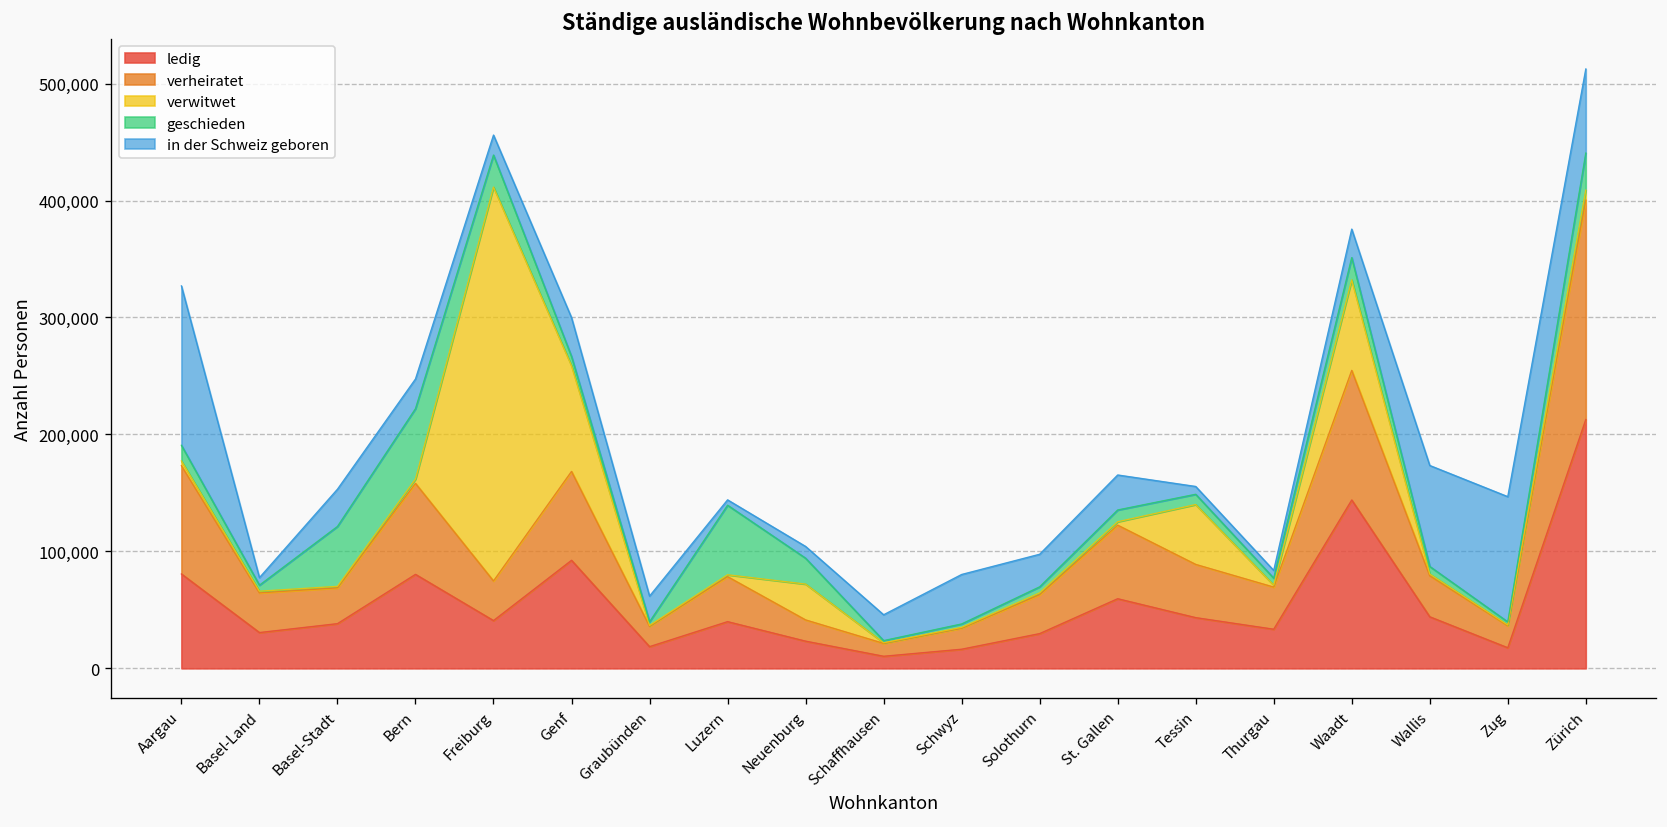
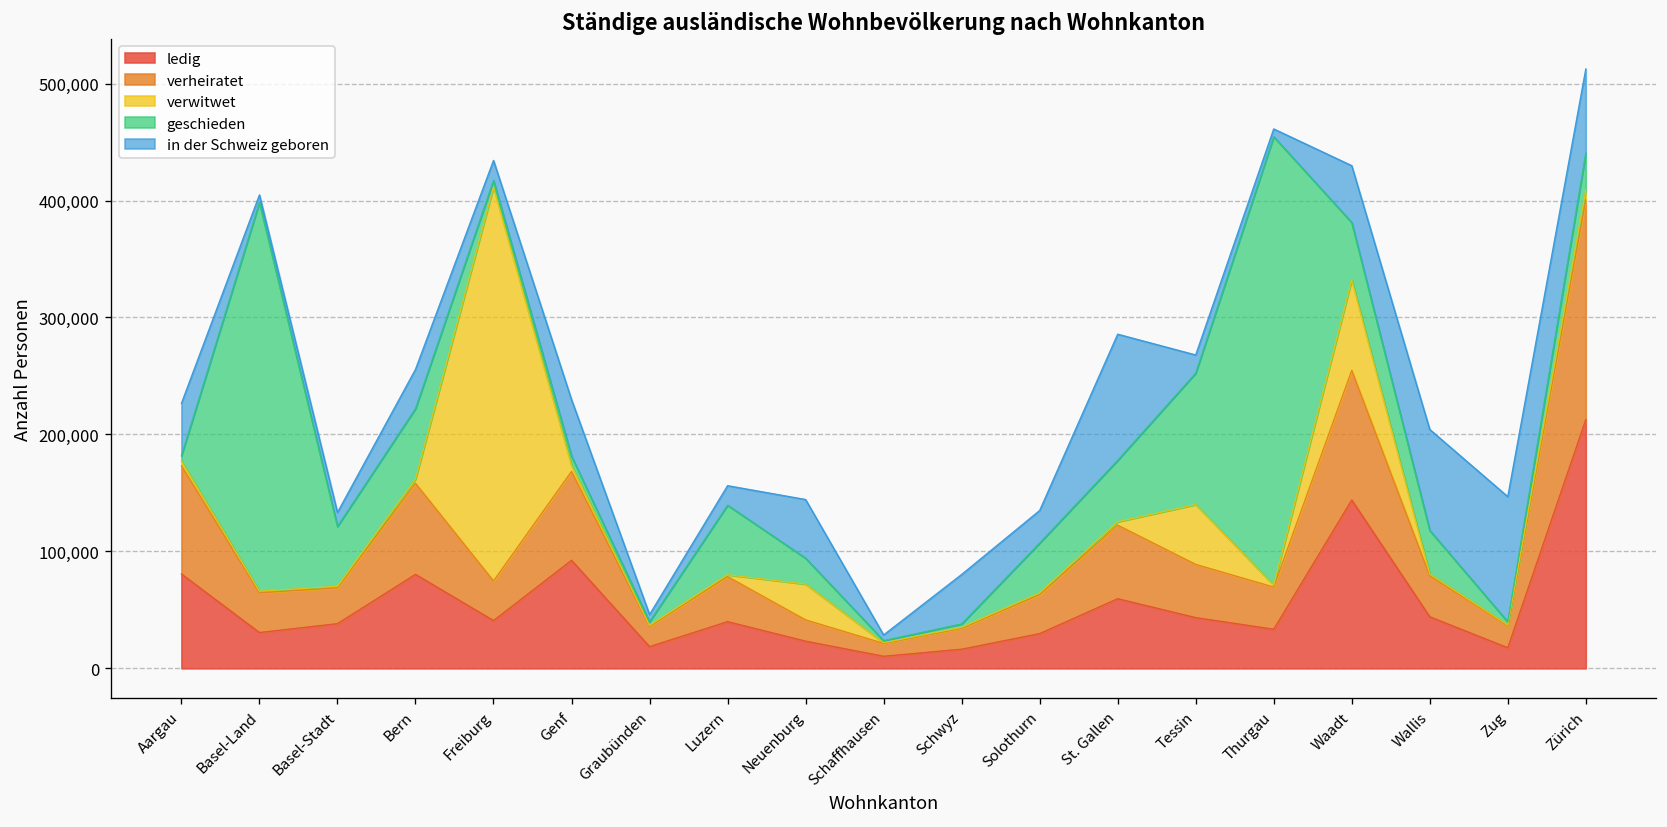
geschieden, Aargau: 10,000 -> 0
in der Schweiz geboren, Aargau: 140,000 -> 40,000
geschieden, Basel-Land: 10,000 -> 330,000
in der Schweiz geboren, Basel-Stadt: 30,000 -> 10,000
in der Schweiz geboren, Bern: 25,000 -> 34,000
geschieden, Freiburg: 30,000 -> 10,000
verwitwet, Genf: 90,000 -> 10,000
in der Schweiz geboren, Genf: 30,000 -> 50,000
in der Schweiz geboren, Graubünden: 20,000 -> 10,000
in der Schweiz geboren, Luzern: 0 -> 20,000
in der Schweiz geboren, Neuenburg: 10,000 -> 50,000
in der Schweiz geboren, Schaffhausen: 20,000 -> 0
geschieden, Solothurn: 10,000 -> 40,000
geschieden, St. Gallen: 10,000 -> 50,000
in der Schweiz geboren, St. Gallen: 30,000 -> 110,000
geschieden, Tessin: 10,000 -> 110,000
in der Schweiz geboren, Tessin: 10,000 -> 20,000
geschieden, Thurgau: 10,000 -> 380,000
geschieden, Waadt: 20,000 -> 50,000
in der Schweiz geboren, Waadt: 20,000 -> 50,000
geschieden, Wallis: 10,000 -> 40,000
